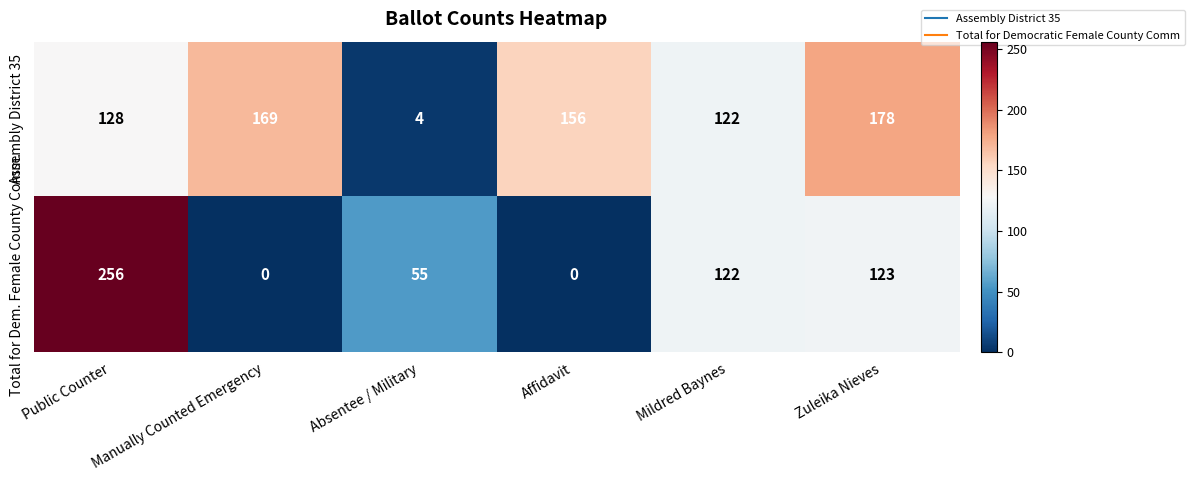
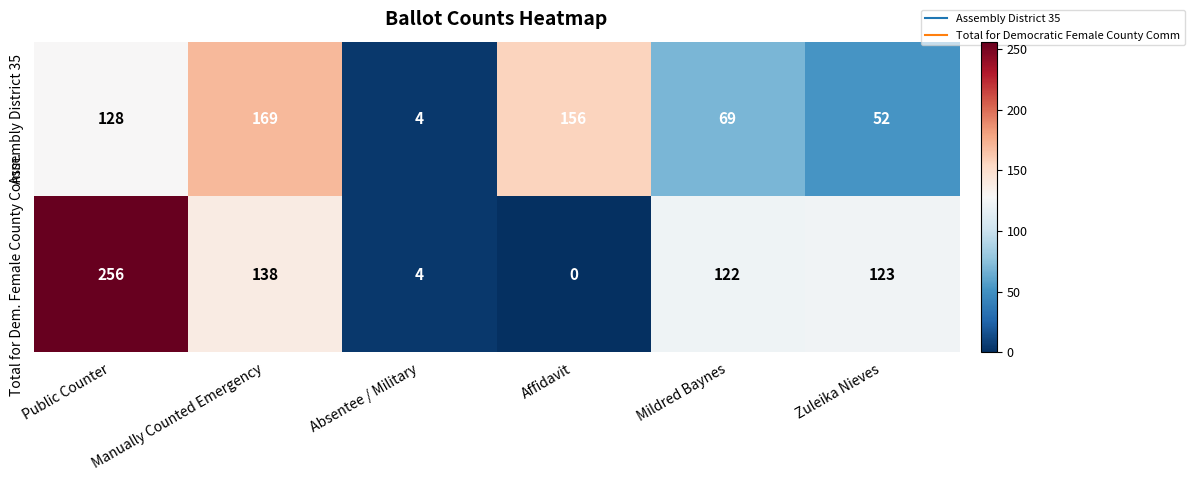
Assembly District 35, Mildred Baynes: 122 -> 69
Assembly District 35, Zuleika Nieves: 178 -> 52
Total for Dem. Female County Comm., Manually Counted Emergency: 0 -> 138
Total for Dem. Female County Comm., Absentee / Military: 55 -> 4
